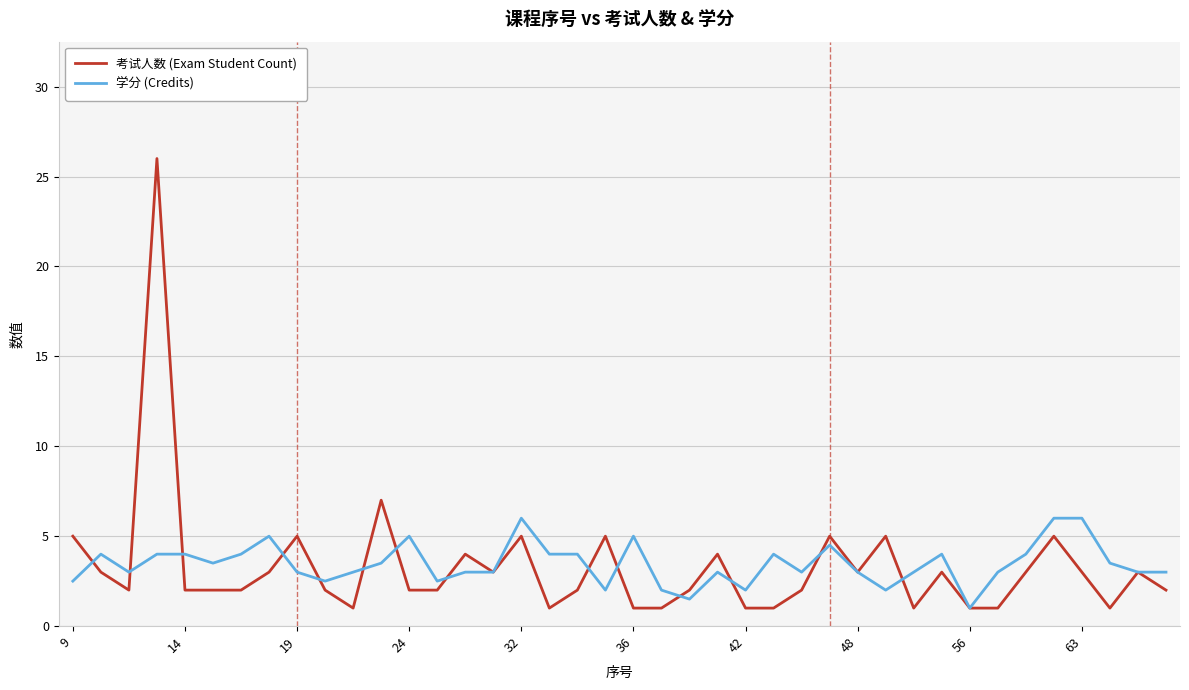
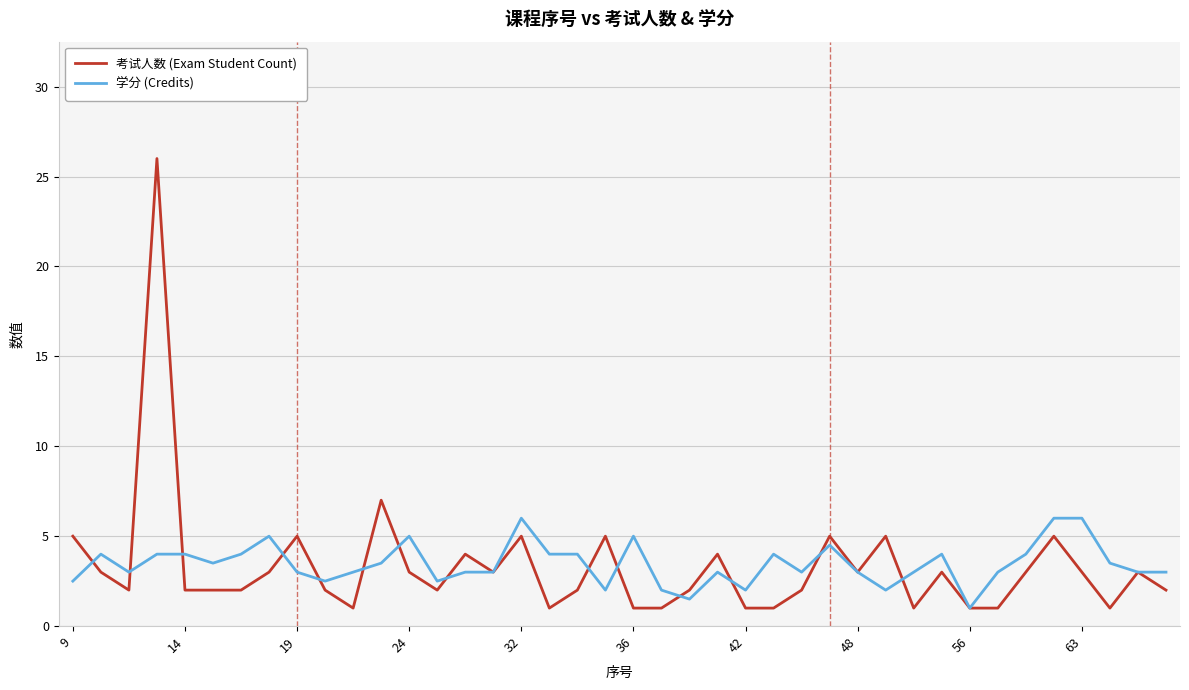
考试人数 (Exam Student Count), 24: 2 -> 3
